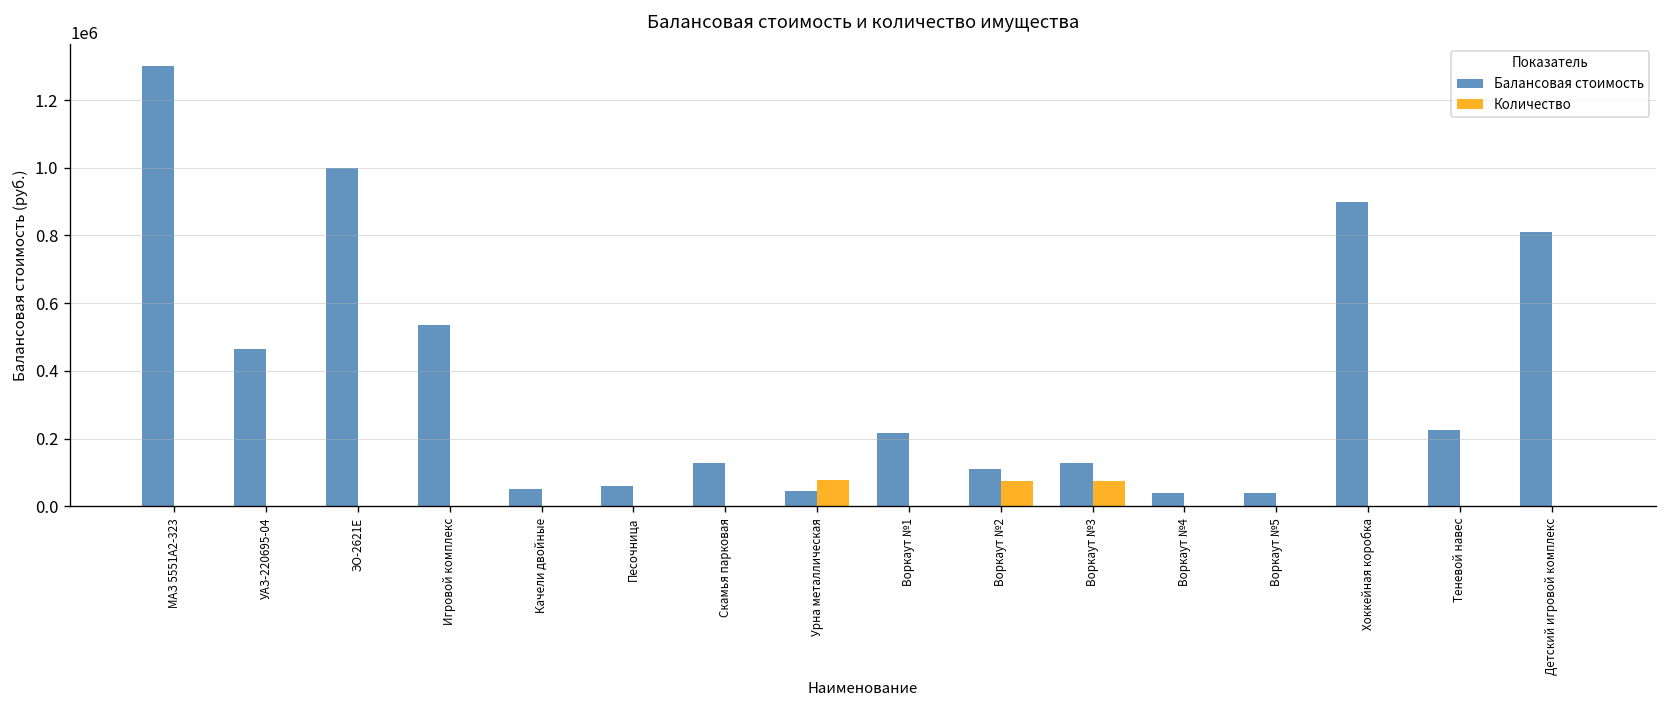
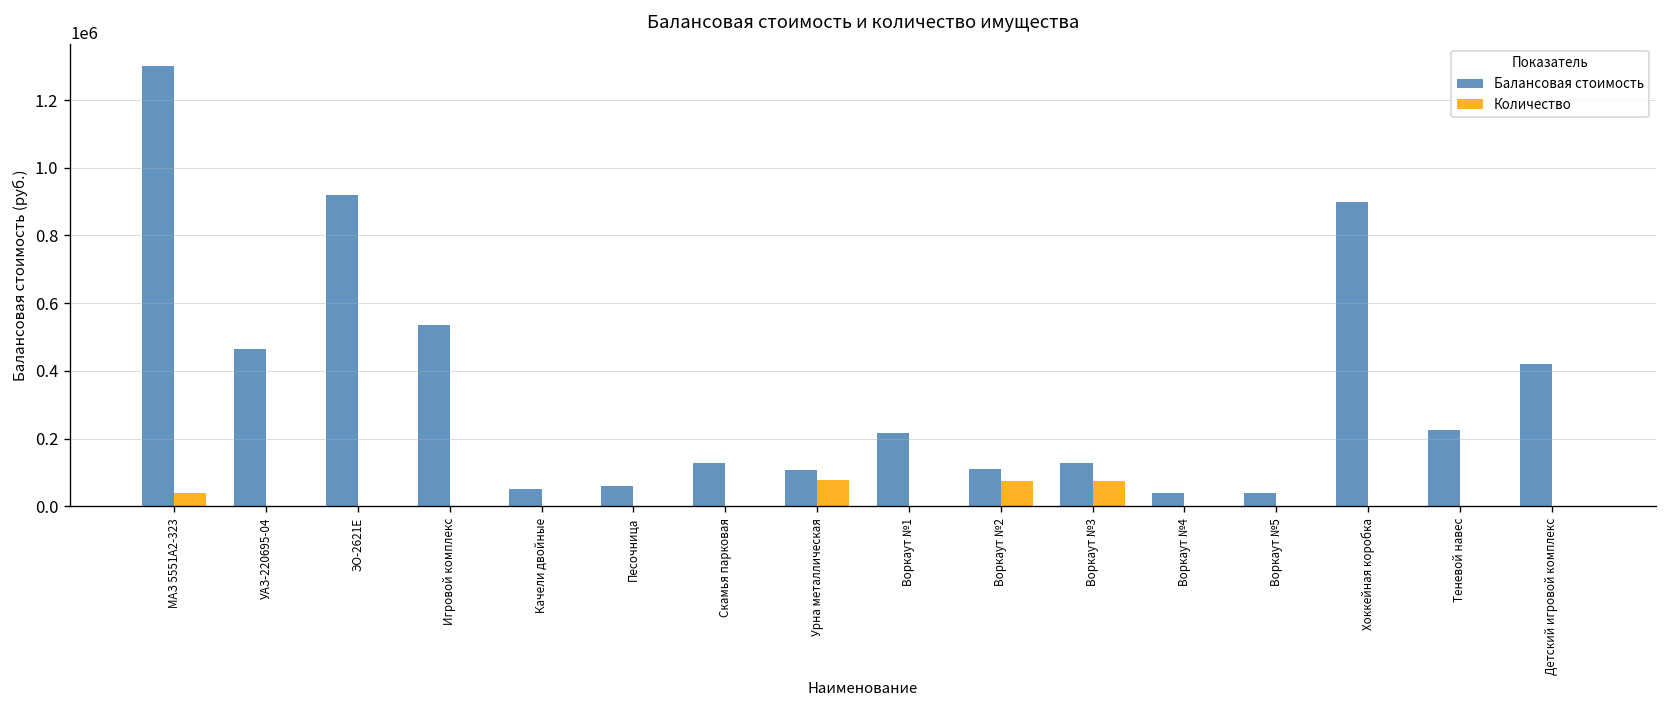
Количество, МАЗ 5551А2-323: 0 -> 40000
Балансовая стоимость, ЭО-2621Е: 1000000 -> 920000
Балансовая стоимость, Урна металлическая: 40000 -> 110000
Балансовая стоимость, Детский игровой комплекс: 810000 -> 420000
